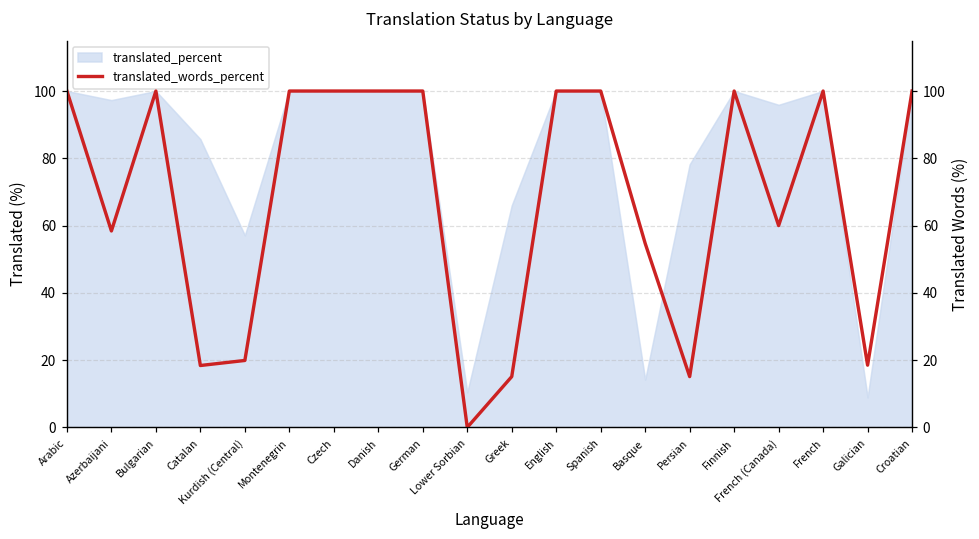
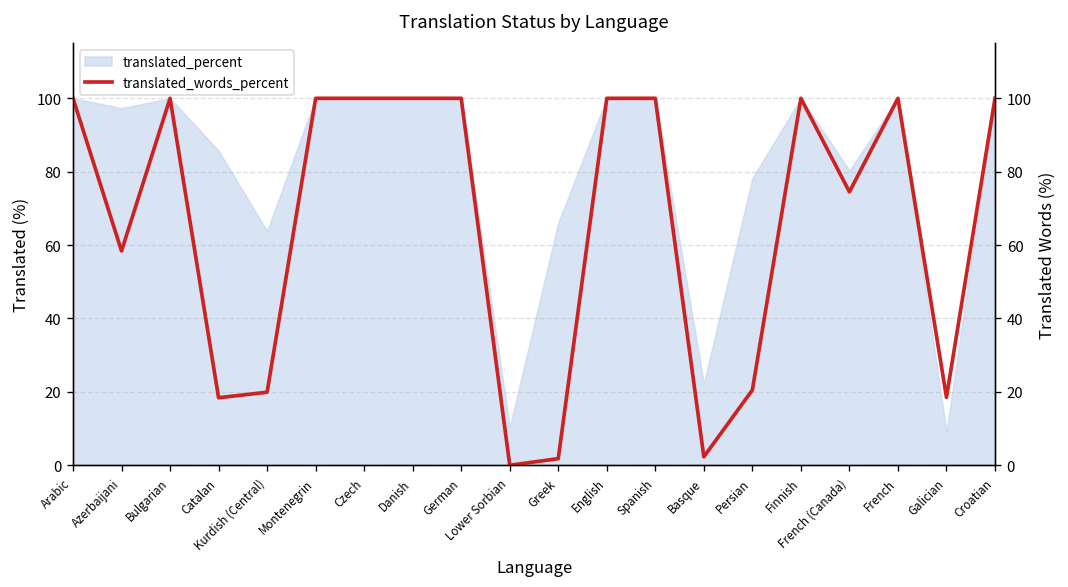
translated_percent, Kurdish (Central): 57 -> 64
translated_percent, Basque: 14 -> 22
translated_percent, French (Canada): 96 -> 80
translated_words_percent, Greek: 15 -> 2
translated_words_percent, Basque: 55 -> 2
translated_words_percent, Persian: 15 -> 21
translated_words_percent, French (Canada): 60 -> 75
